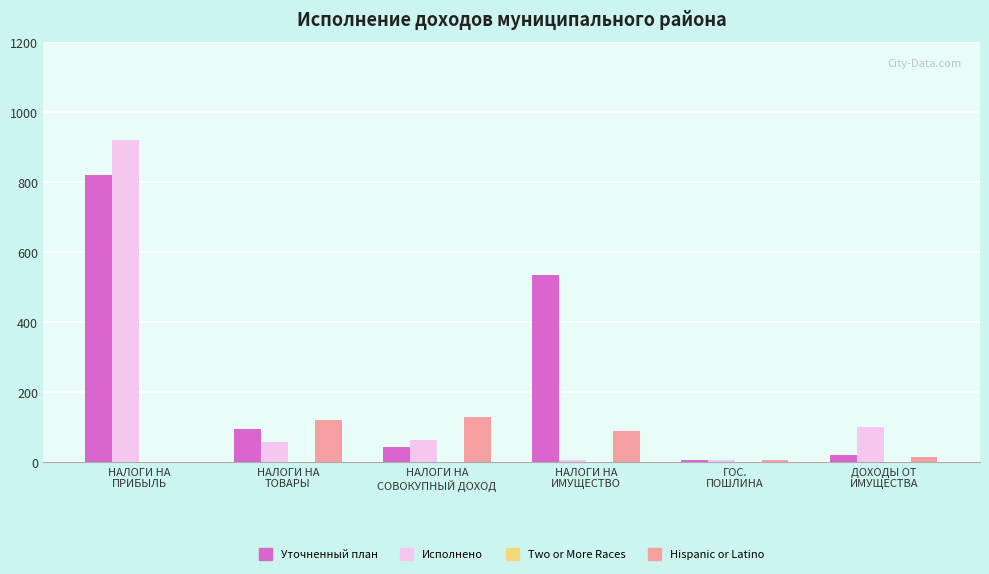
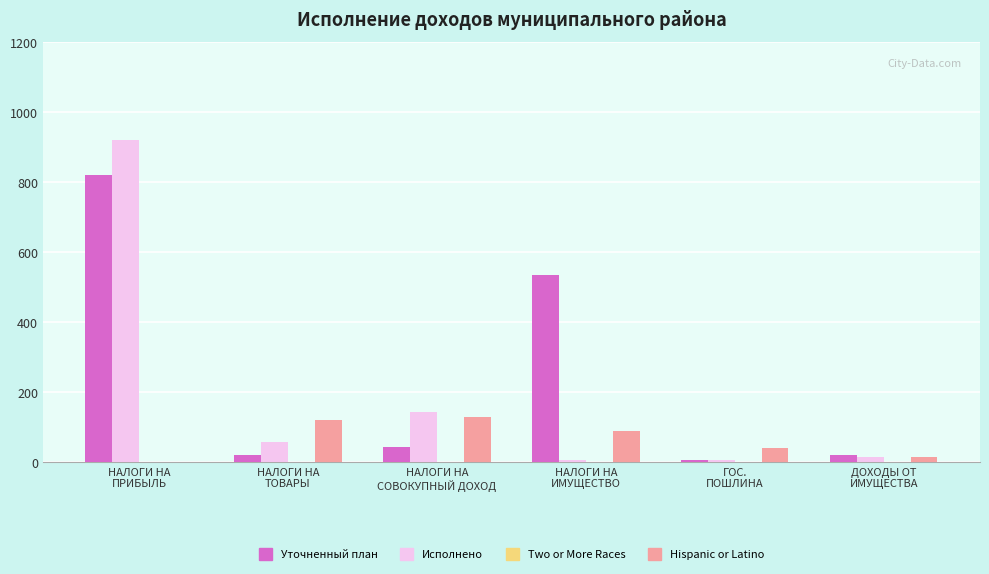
Уточненный план, НАЛОГИ НА ТОВАРЫ: 100 -> 20
Исполнено, НАЛОГИ НА СОВОКУПНЫЙ ДОХОД: 60 -> 140
Hispanic or Latino, ГОС. ПОШЛИНА: 10 -> 40
Исполнено, ДОХОДЫ ОТ ИМУЩЕСТВА: 100 -> 20
